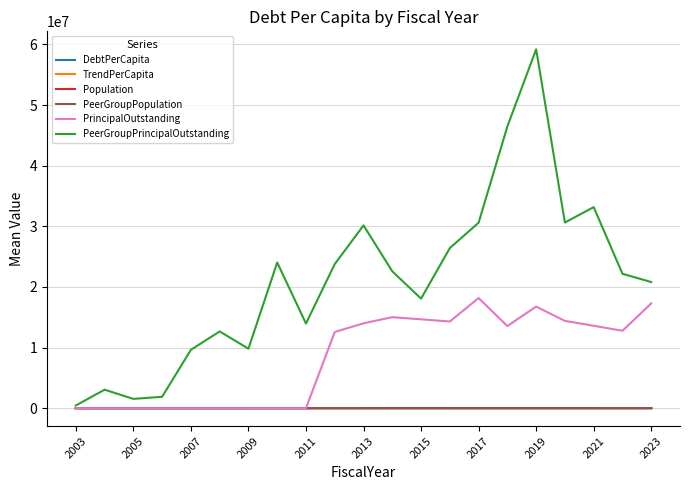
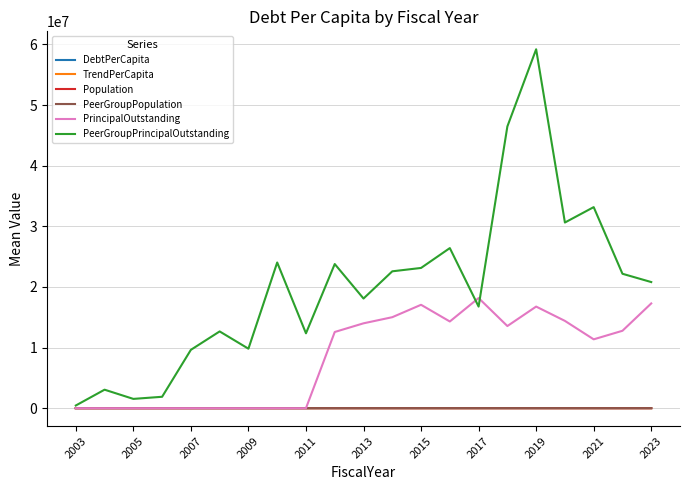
PeerGroupPrincipalOutstanding, 2011: 14000000 -> 12000000
PeerGroupPrincipalOutstanding, 2013: 30000000 -> 18000000
PrincipalOutstanding, 2015: 15000000 -> 17000000
PeerGroupPrincipalOutstanding, 2015: 18000000 -> 23000000
PeerGroupPrincipalOutstanding, 2017: 31000000 -> 17000000
PrincipalOutstanding, 2021: 14000000 -> 11000000
